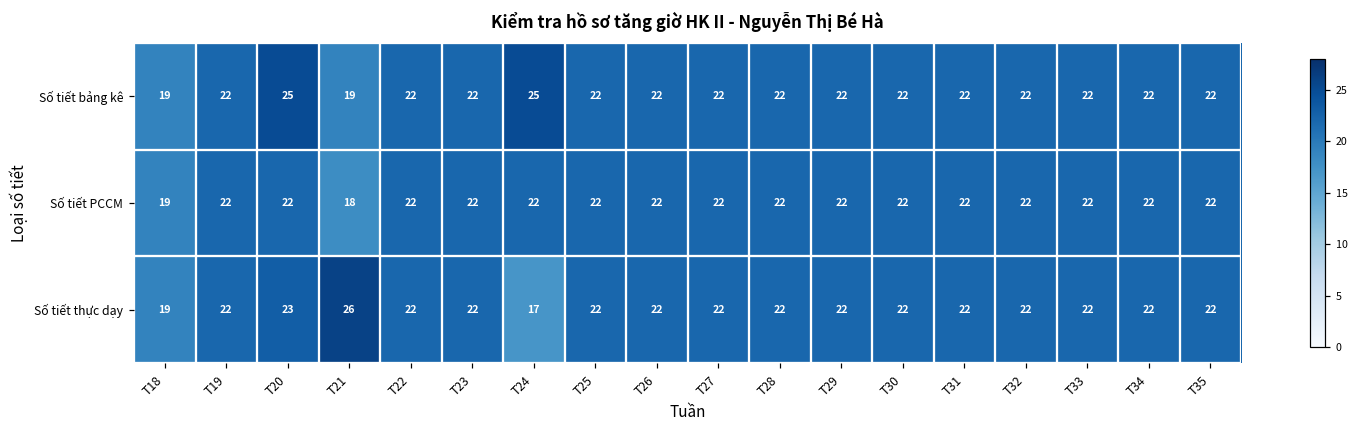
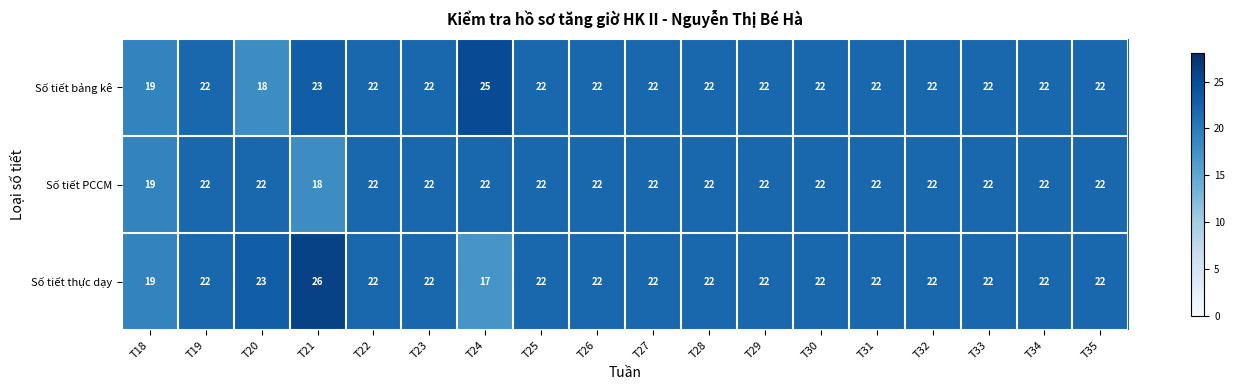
Số tiết bảng kê, T20: 25 -> 18
Số tiết bảng kê, T21: 19 -> 23
